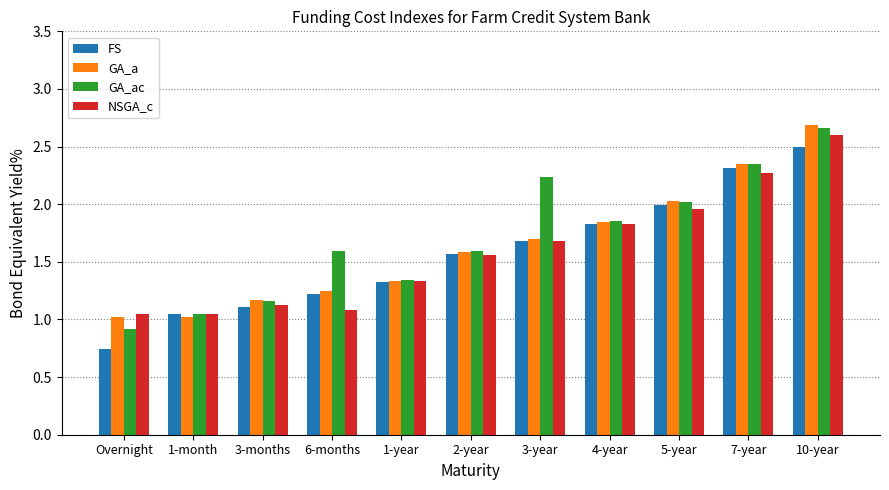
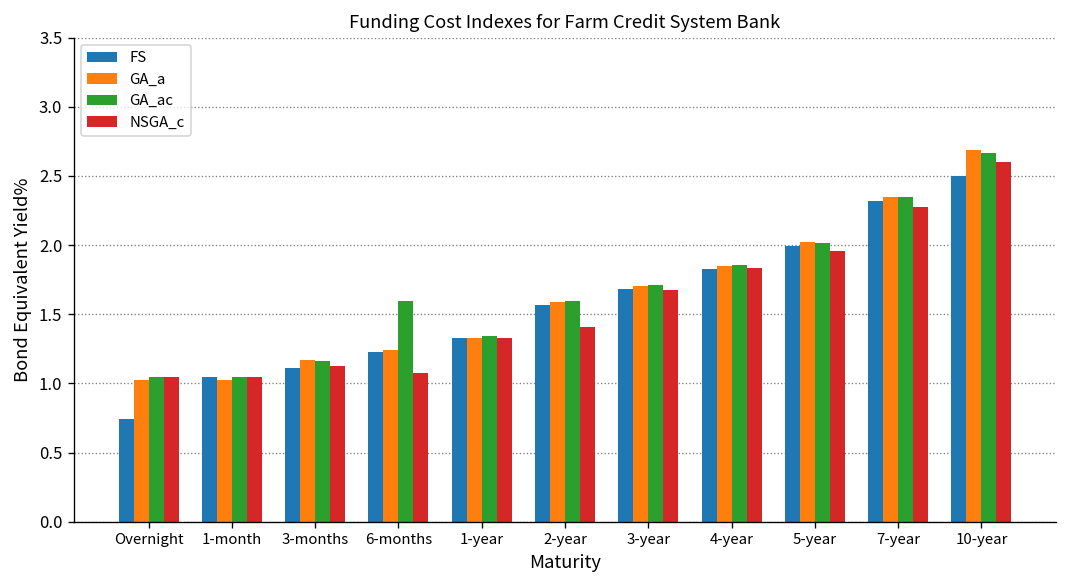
GA_ac, Overnight: 0.92 -> 1.04
NSGA_c, 2-year: 1.56 -> 1.41
GA_ac, 3-year: 2.24 -> 1.71
